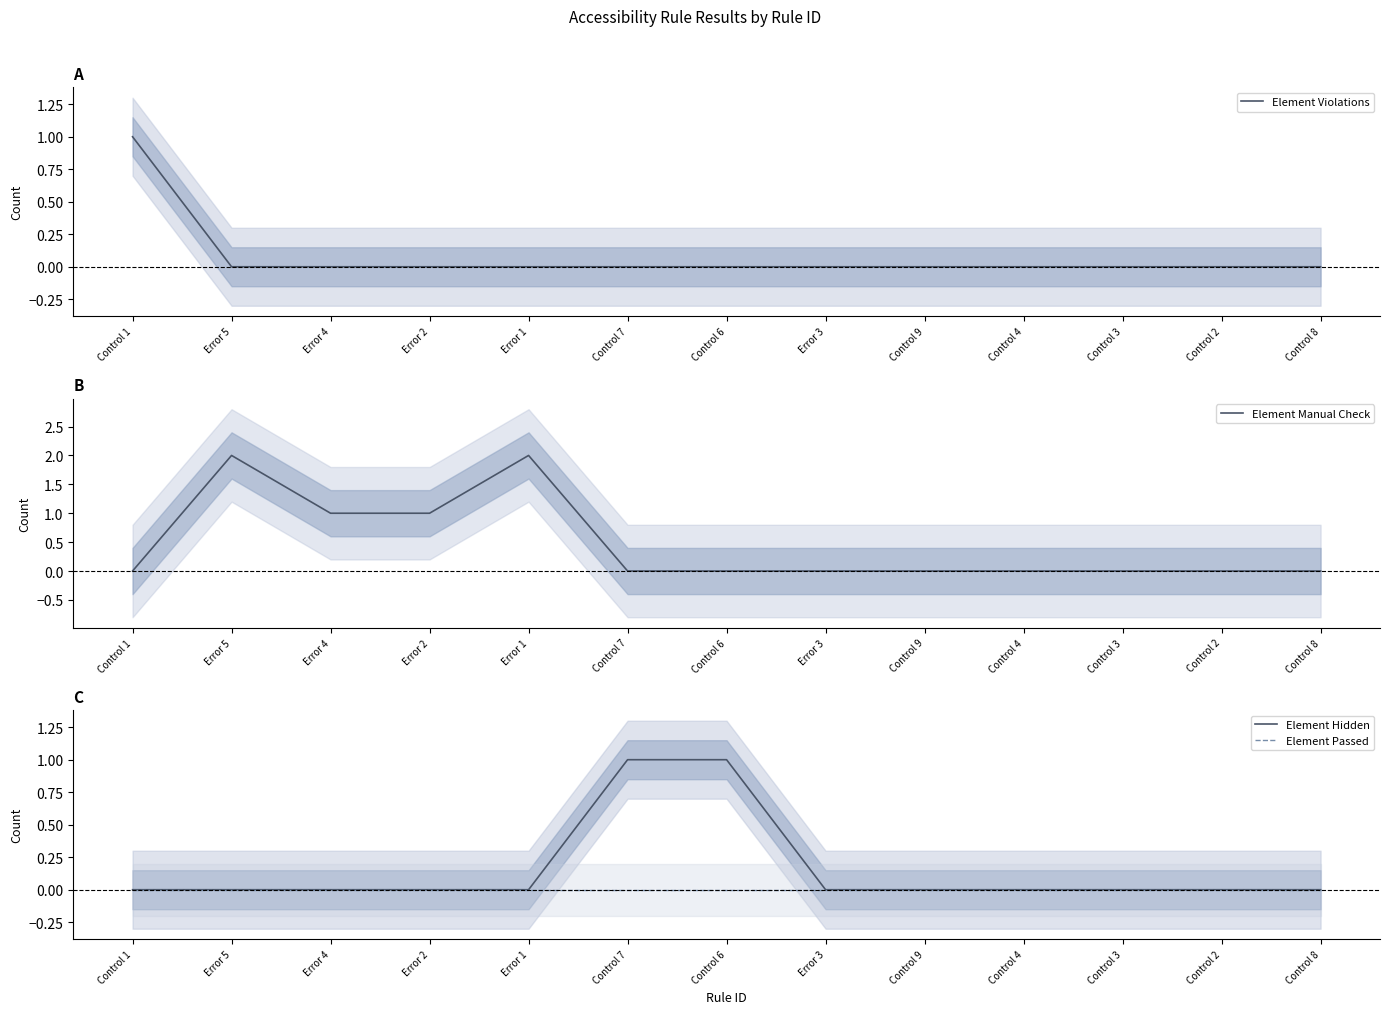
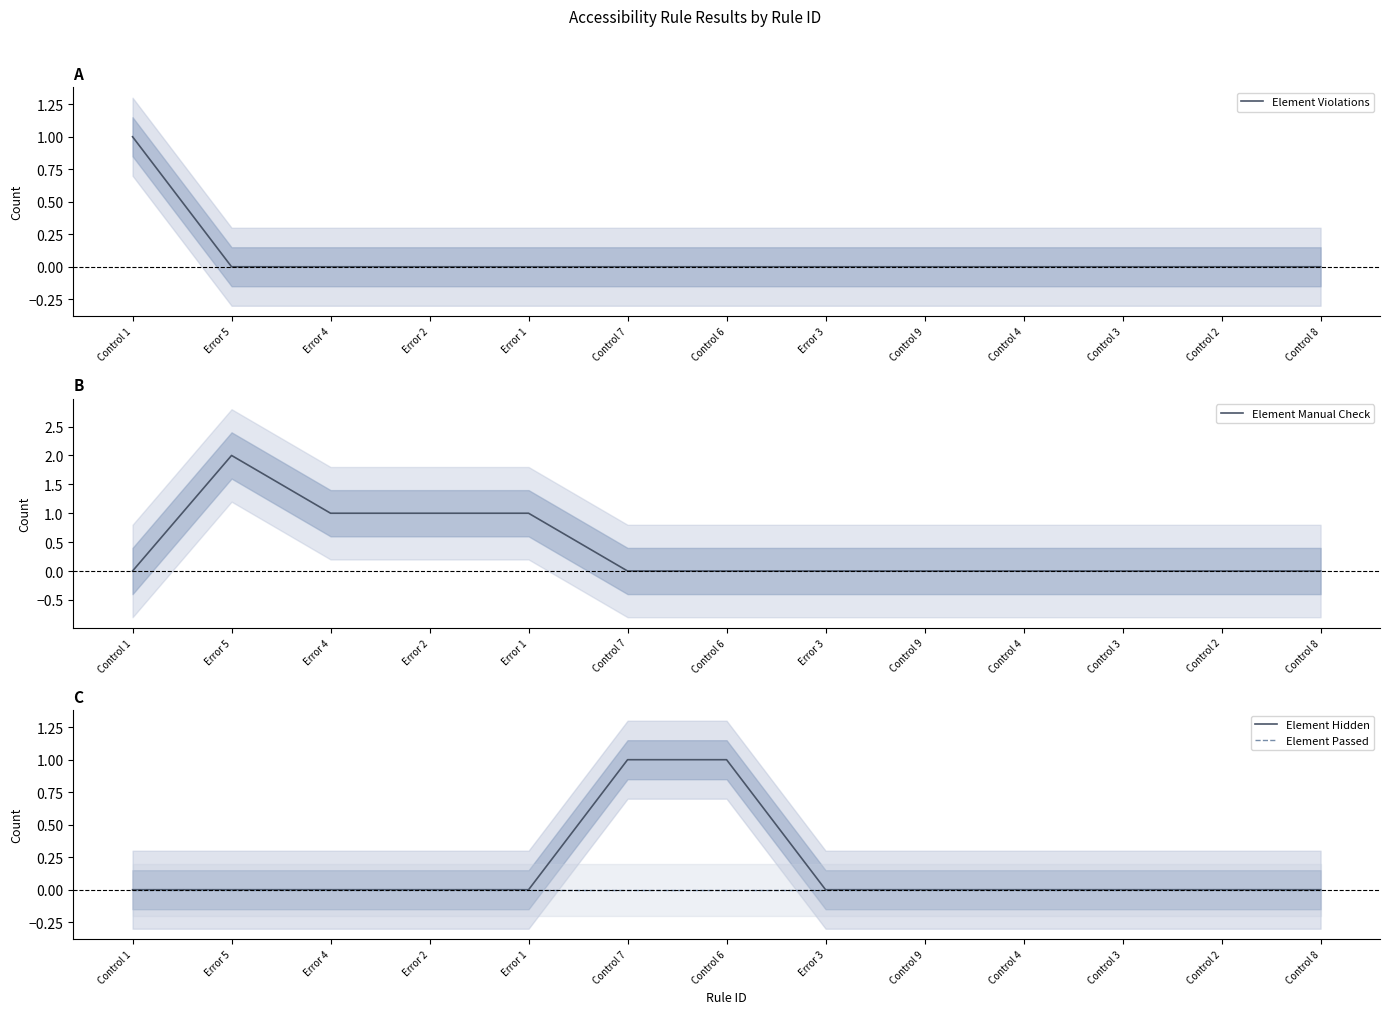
B, Element Manual Check, Error 1: 2 -> 1
